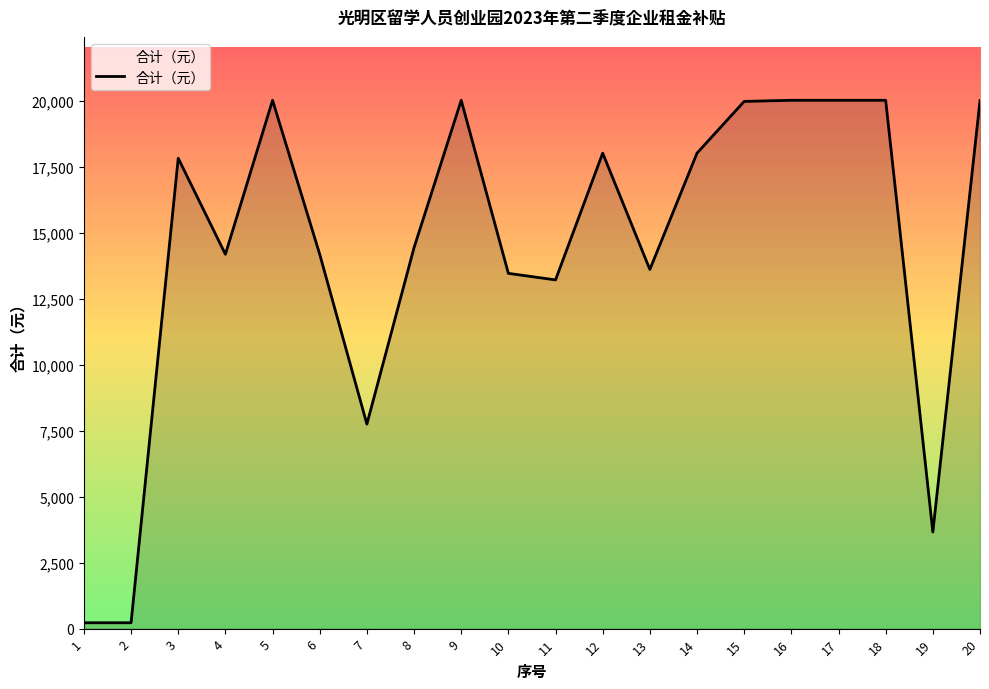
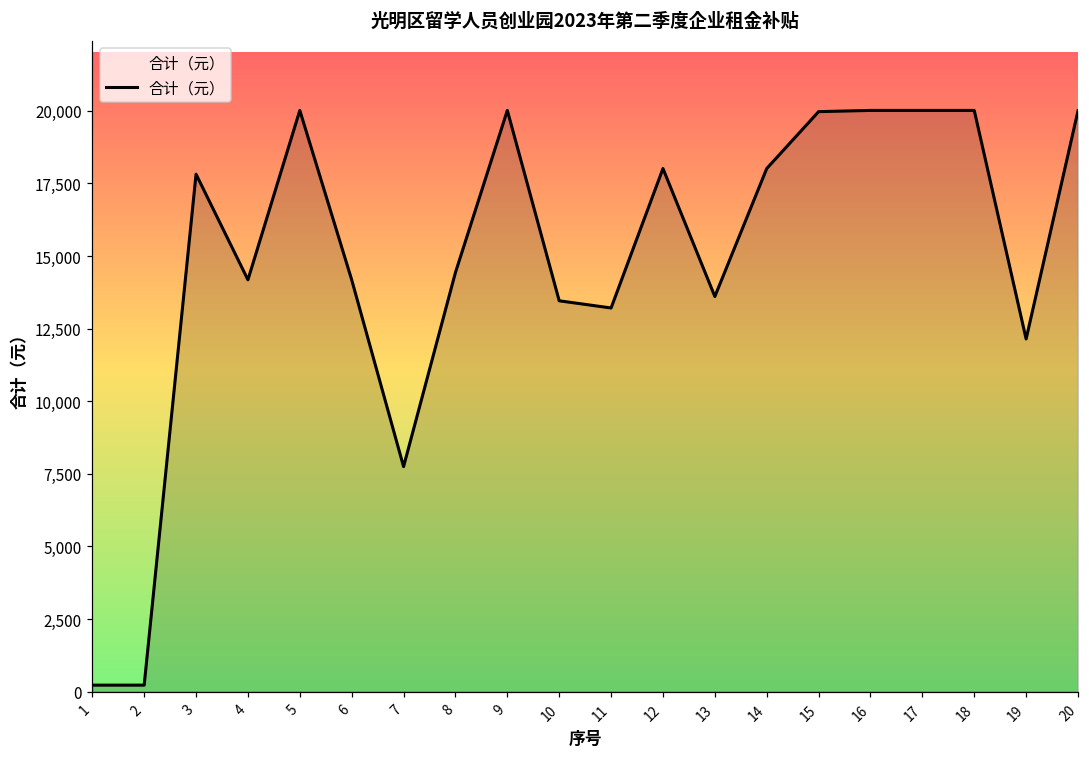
19: 3,700 -> 12,100
